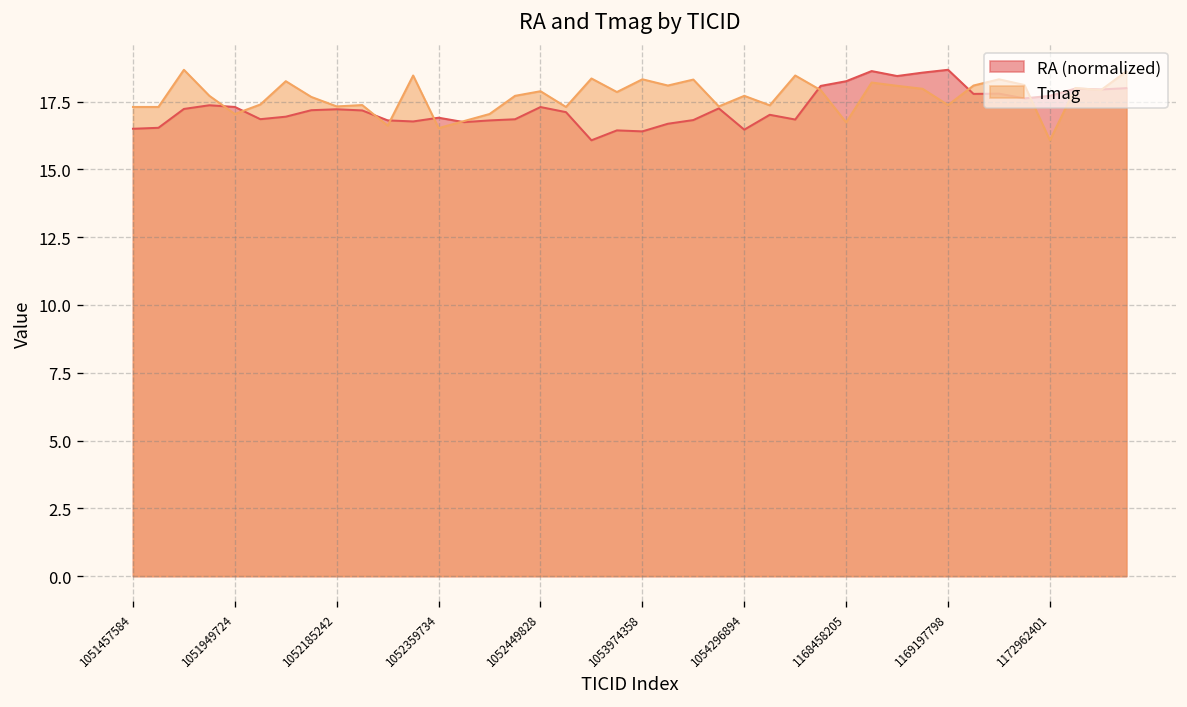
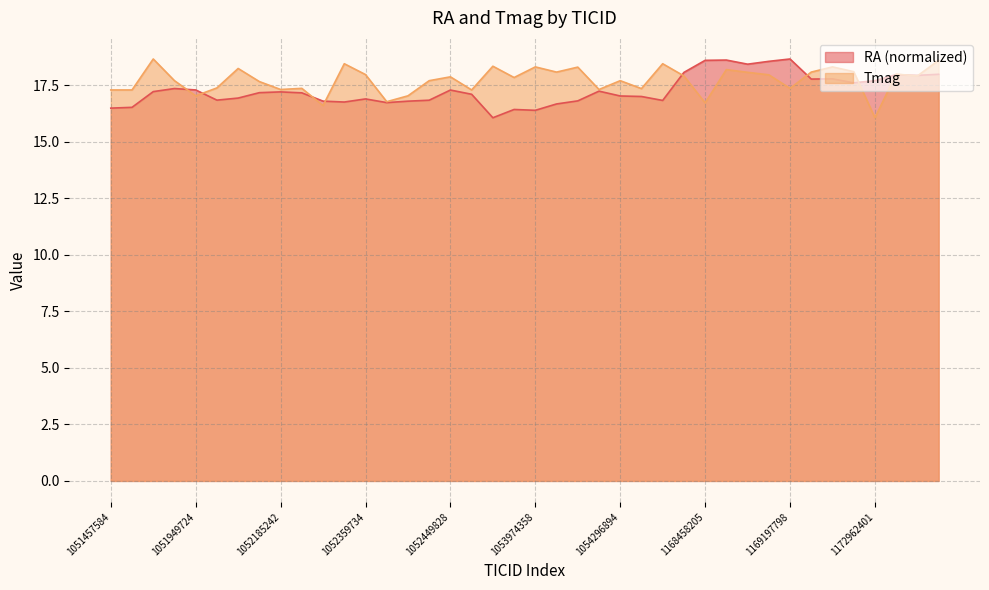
Tmag, 1052359734: 16.5 -> 18.0
RA (normalized), 1054296894: 16.5 -> 17.0
RA (normalized), 1168458205: 18.2 -> 18.6
